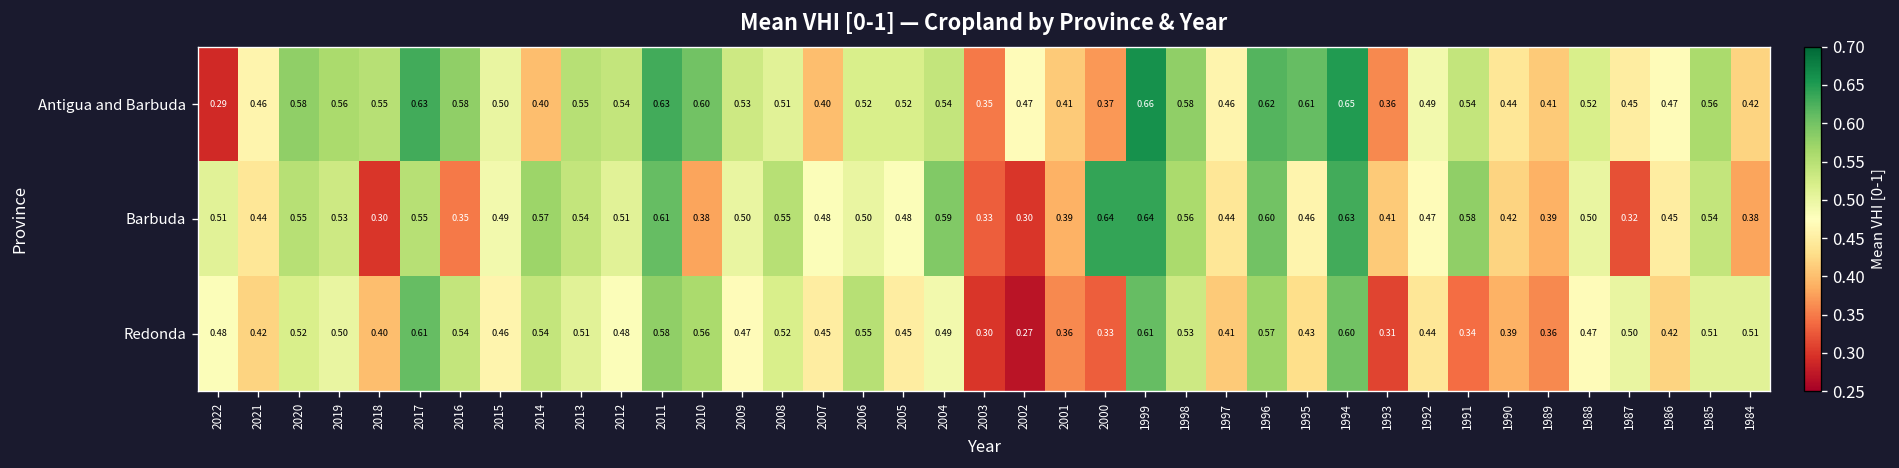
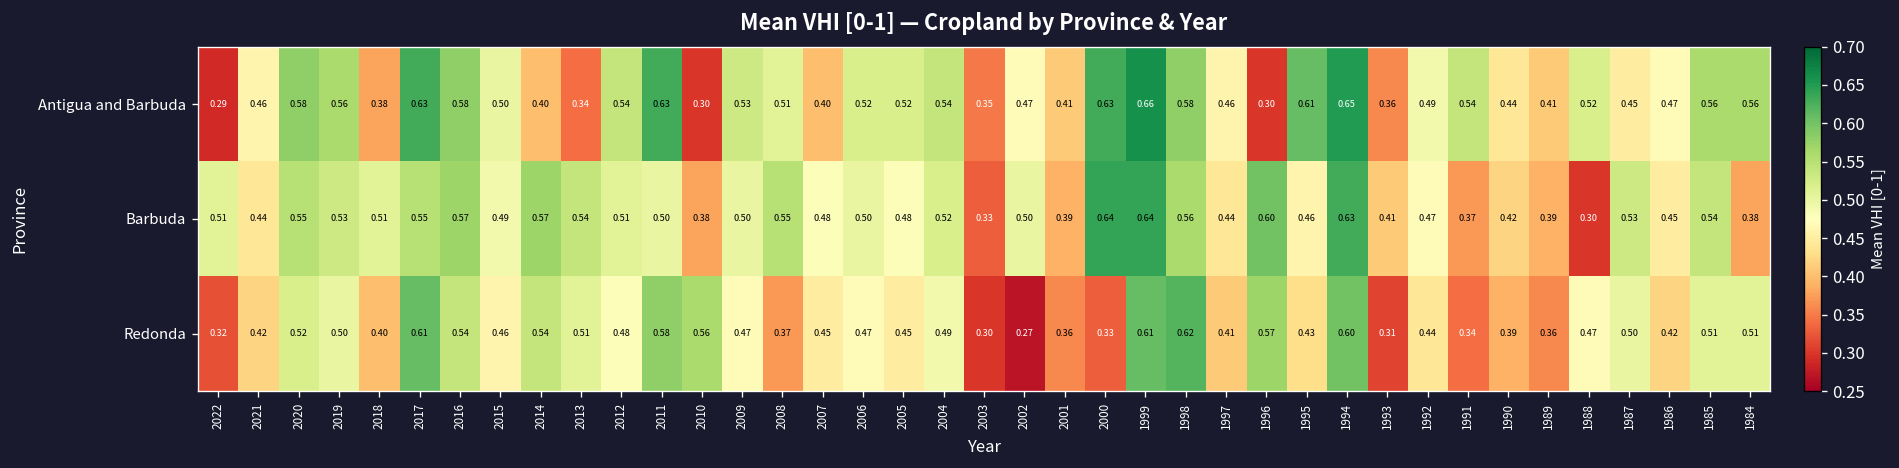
Antigua and Barbuda, 2018: 0.55 -> 0.38
Antigua and Barbuda, 2013: 0.55 -> 0.34
Antigua and Barbuda, 2010: 0.60 -> 0.30
Antigua and Barbuda, 2000: 0.37 -> 0.63
Antigua and Barbuda, 1996: 0.62 -> 0.30
Antigua and Barbuda, 1984: 0.42 -> 0.56
Barbuda, 2018: 0.30 -> 0.51
Barbuda, 2016: 0.35 -> 0.57
Barbuda, 2011: 0.61 -> 0.50
Barbuda, 2004: 0.59 -> 0.52
Barbuda, 2002: 0.30 -> 0.50
Barbuda, 1991: 0.58 -> 0.37
Barbuda, 1988: 0.50 -> 0.30
Barbuda, 1987: 0.32 -> 0.53
Redonda, 2022: 0.48 -> 0.32
Redonda, 2008: 0.52 -> 0.37
Redonda, 2006: 0.55 -> 0.47
Redonda, 1998: 0.53 -> 0.62
